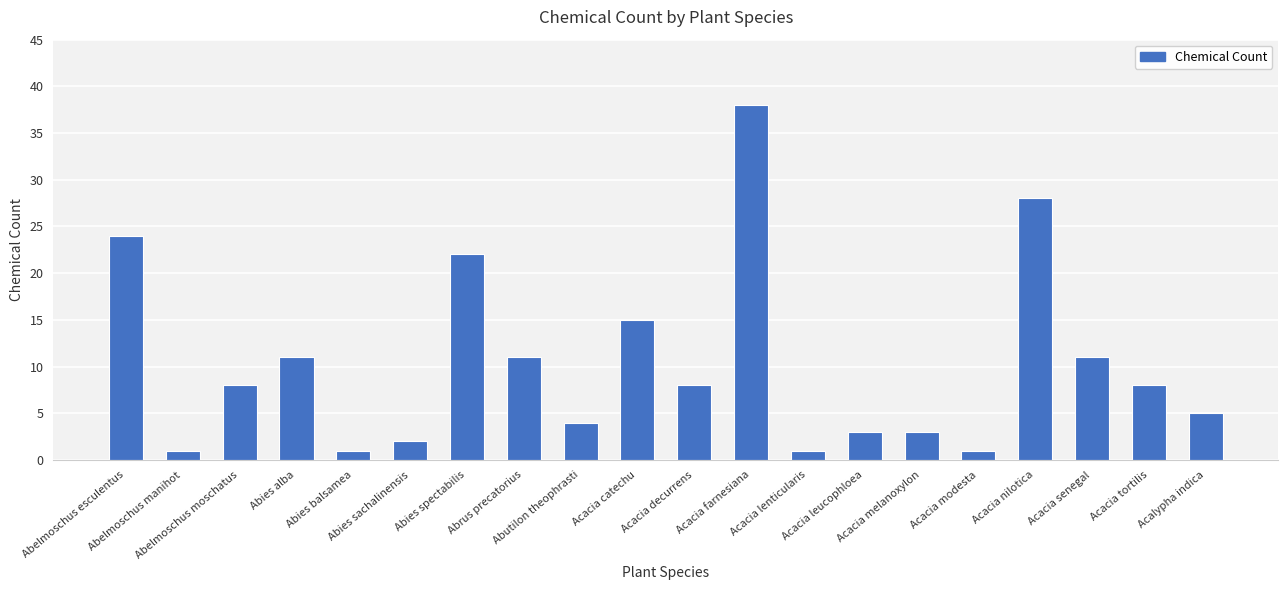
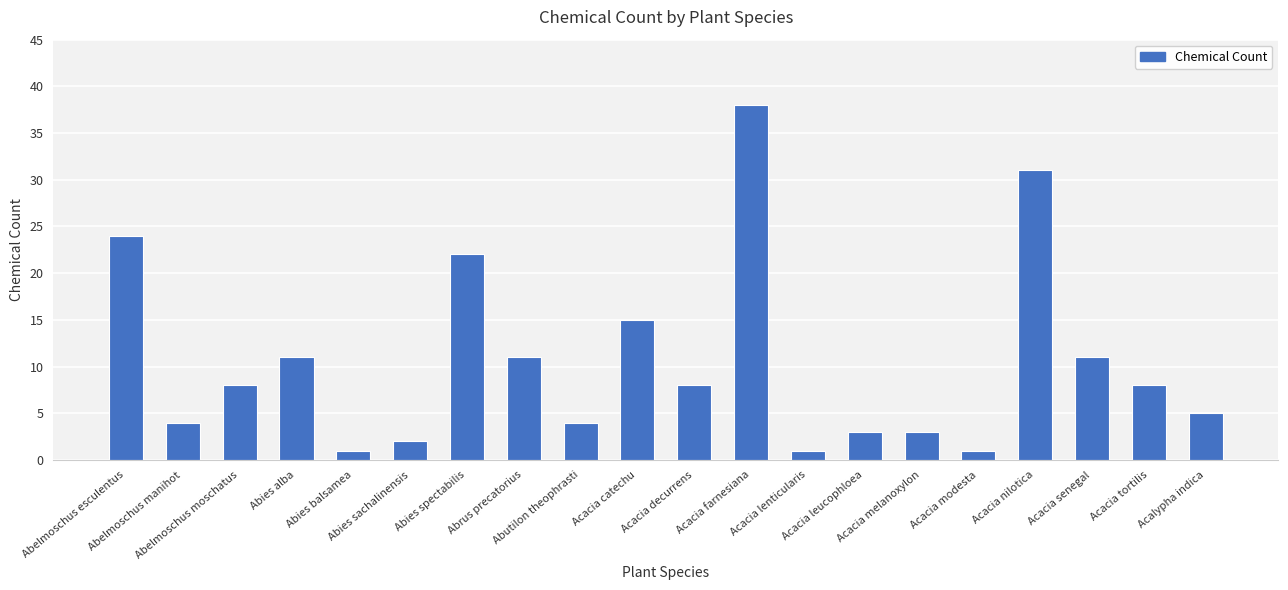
Abelmoschus manihot: 1 -> 4
Acacia nilotica: 28 -> 31
